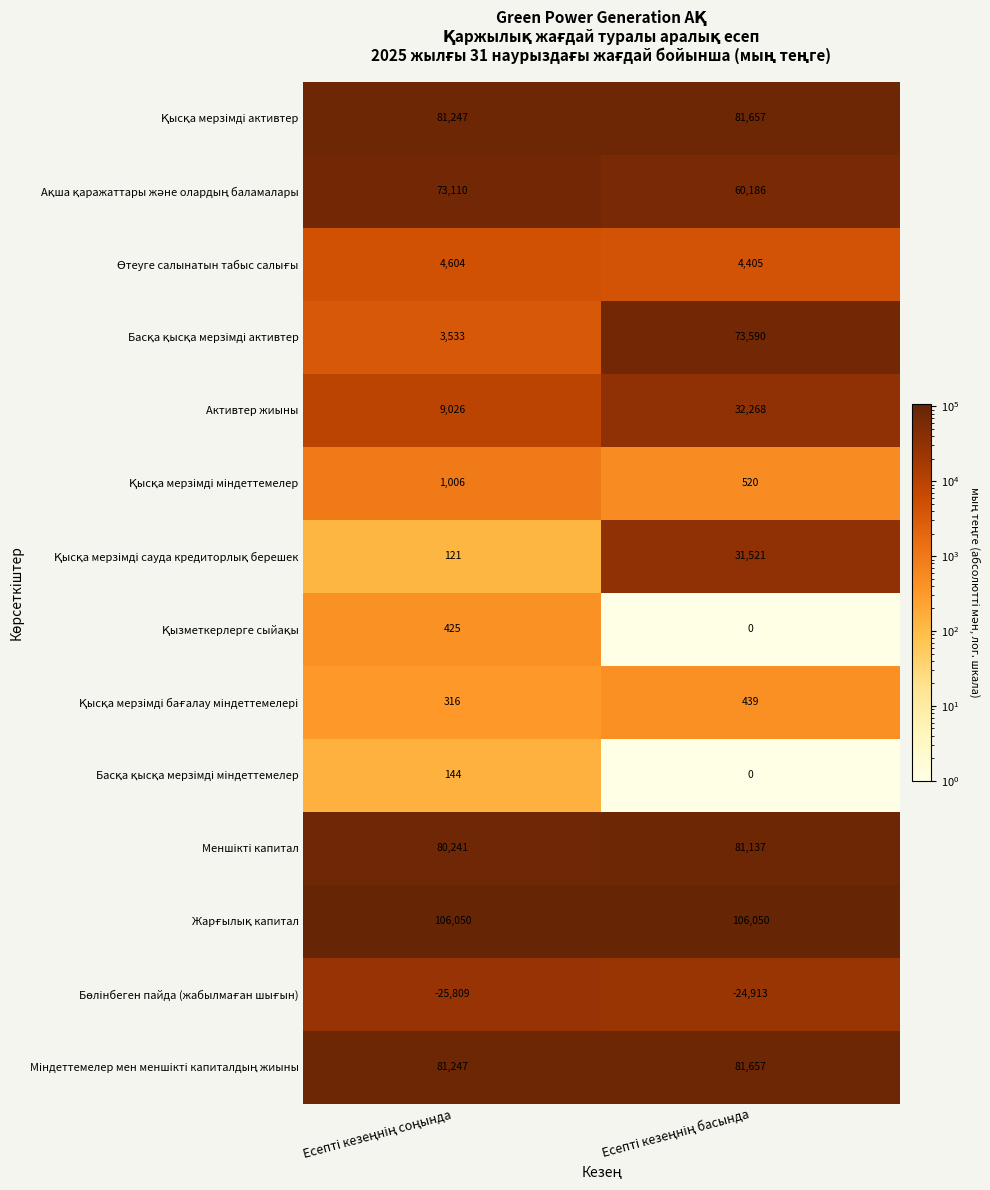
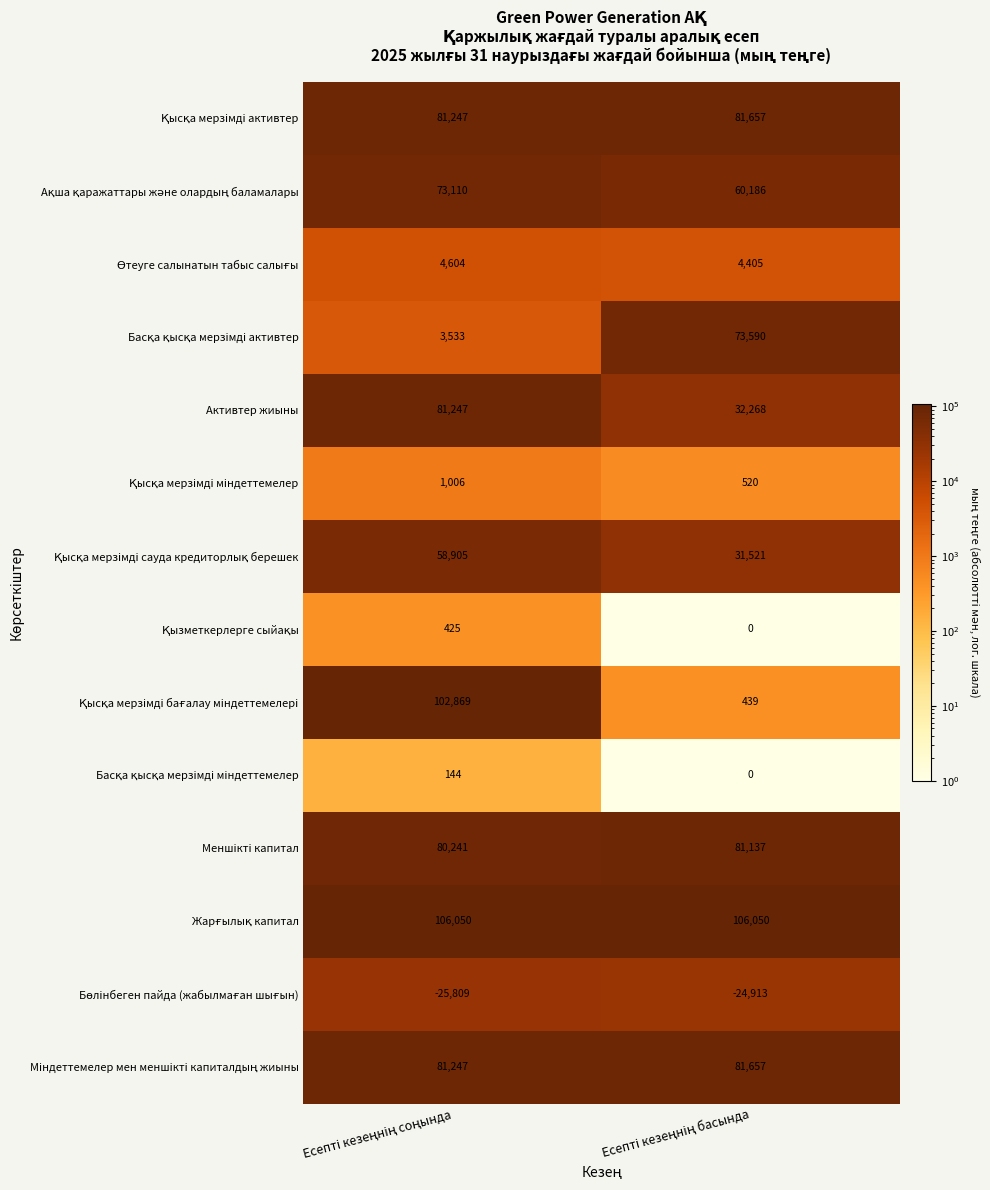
Активтер жиыны, Есепті кезеңнің соңында: 9,026 -> 81,247
Қысқа мерзімді сауда кредиторлық берешек, Есепті кезеңнің соңында: 121 -> 58,905
Қысқа мерзімді бағалау міндеттемелері, Есепті кезеңнің соңында: 316 -> 102,869
